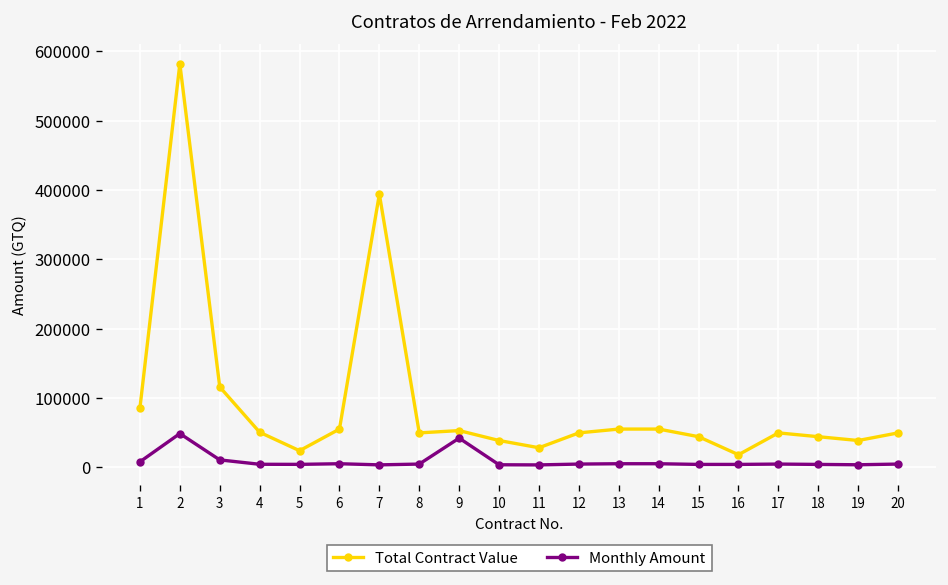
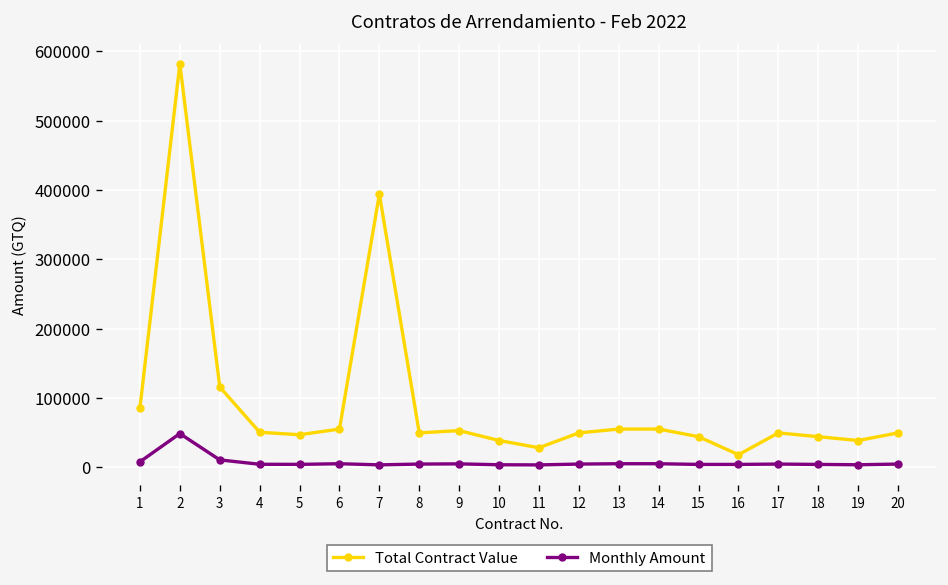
Total Contract Value, 5: 20000 -> 50000
Monthly Amount, 9: 40000 -> 0
